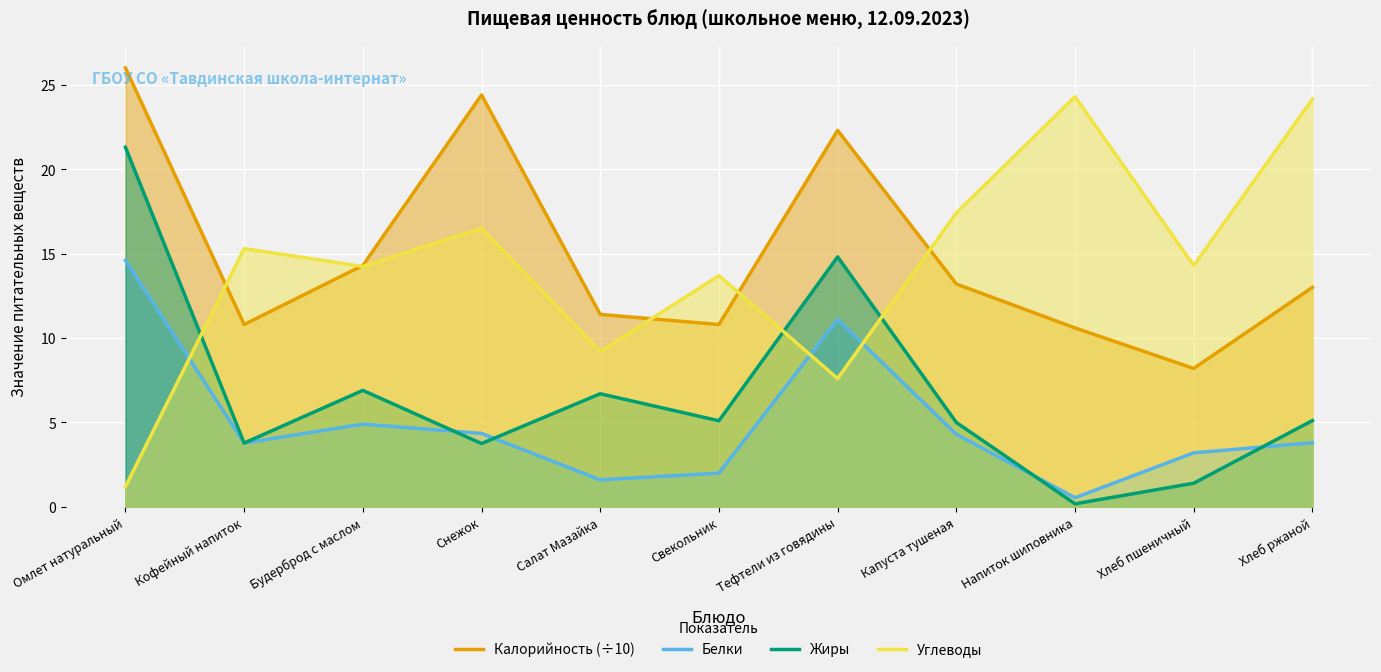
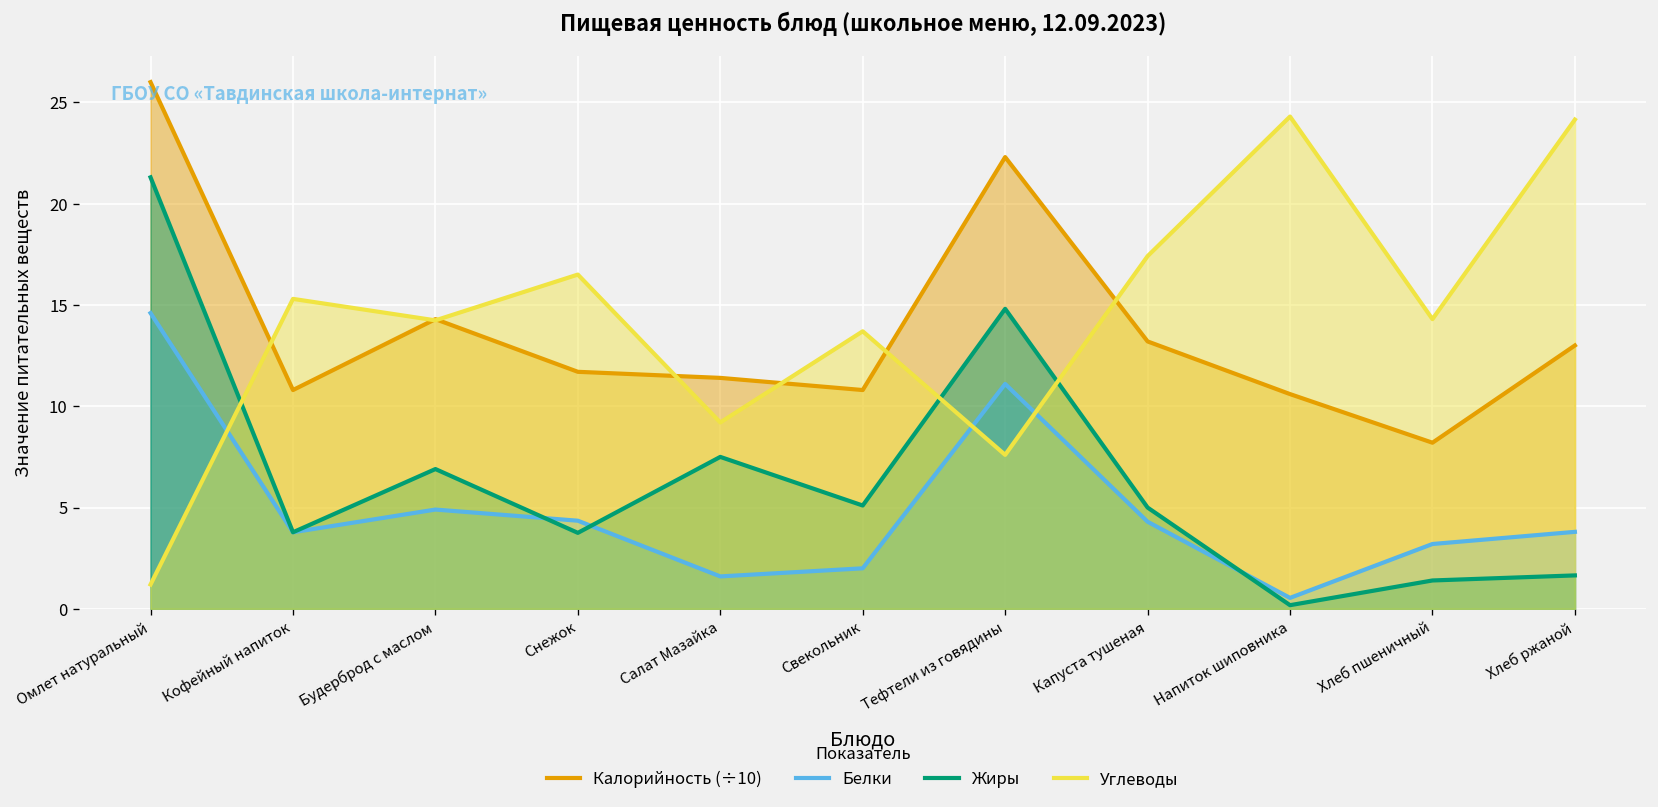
Калорийность (÷10), Снежок: 24.4 -> 11.7
Жиры, Салат Мазайка: 6.7 -> 7.5
Жиры, Хлеб ржаной: 5.1 -> 1.7
